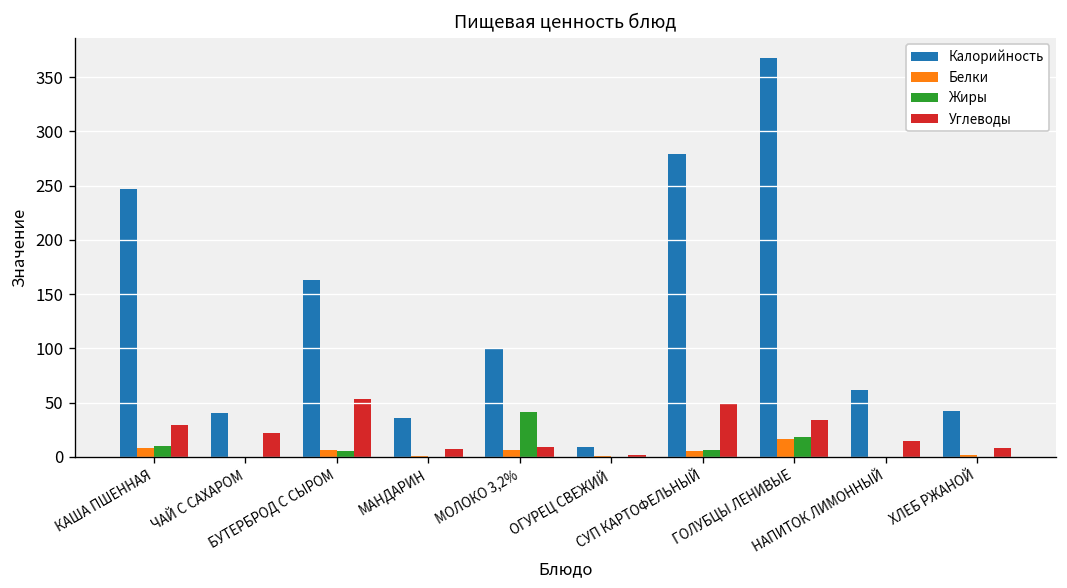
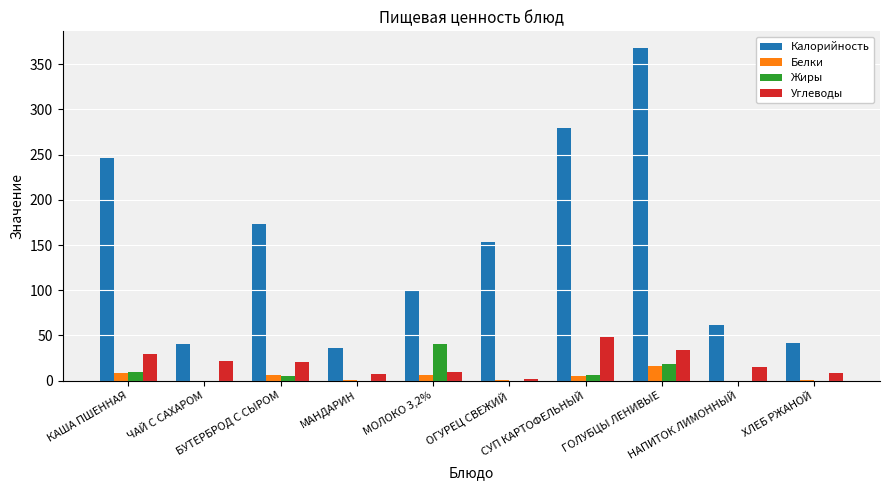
Калорийность, БУТЕРБРОД С СЫРОМ: 160 -> 170
Углеводы, БУТЕРБРОД С СЫРОМ: 50 -> 20
Калорийность, ОГУРЕЦ СВЕЖИЙ: 10 -> 150
